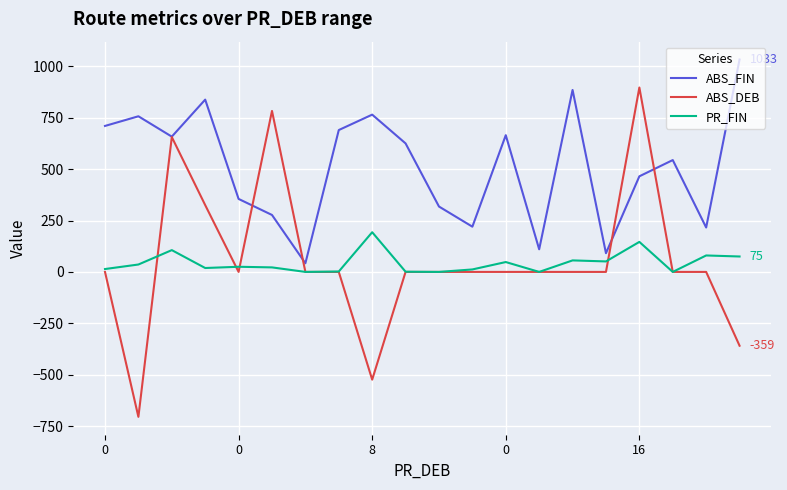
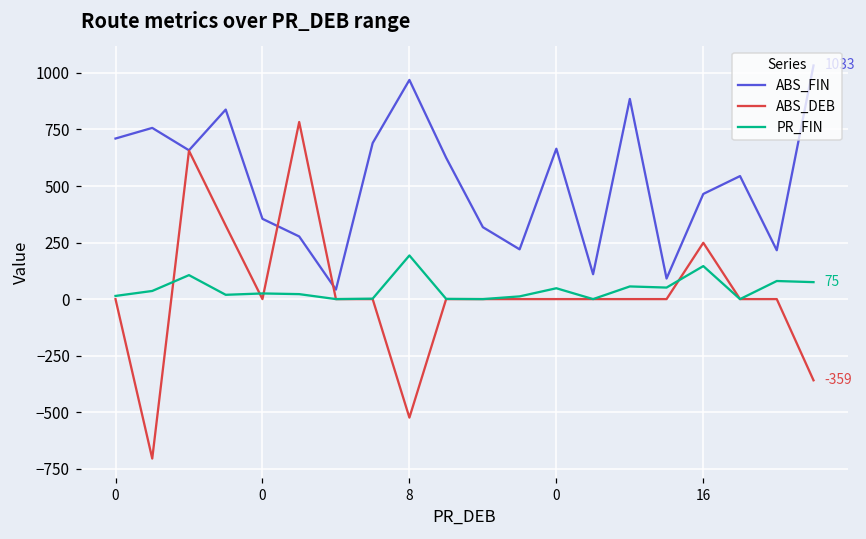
ABS_FIN, 8: 770 -> 970
ABS_DEB, 16: 900 -> 250
